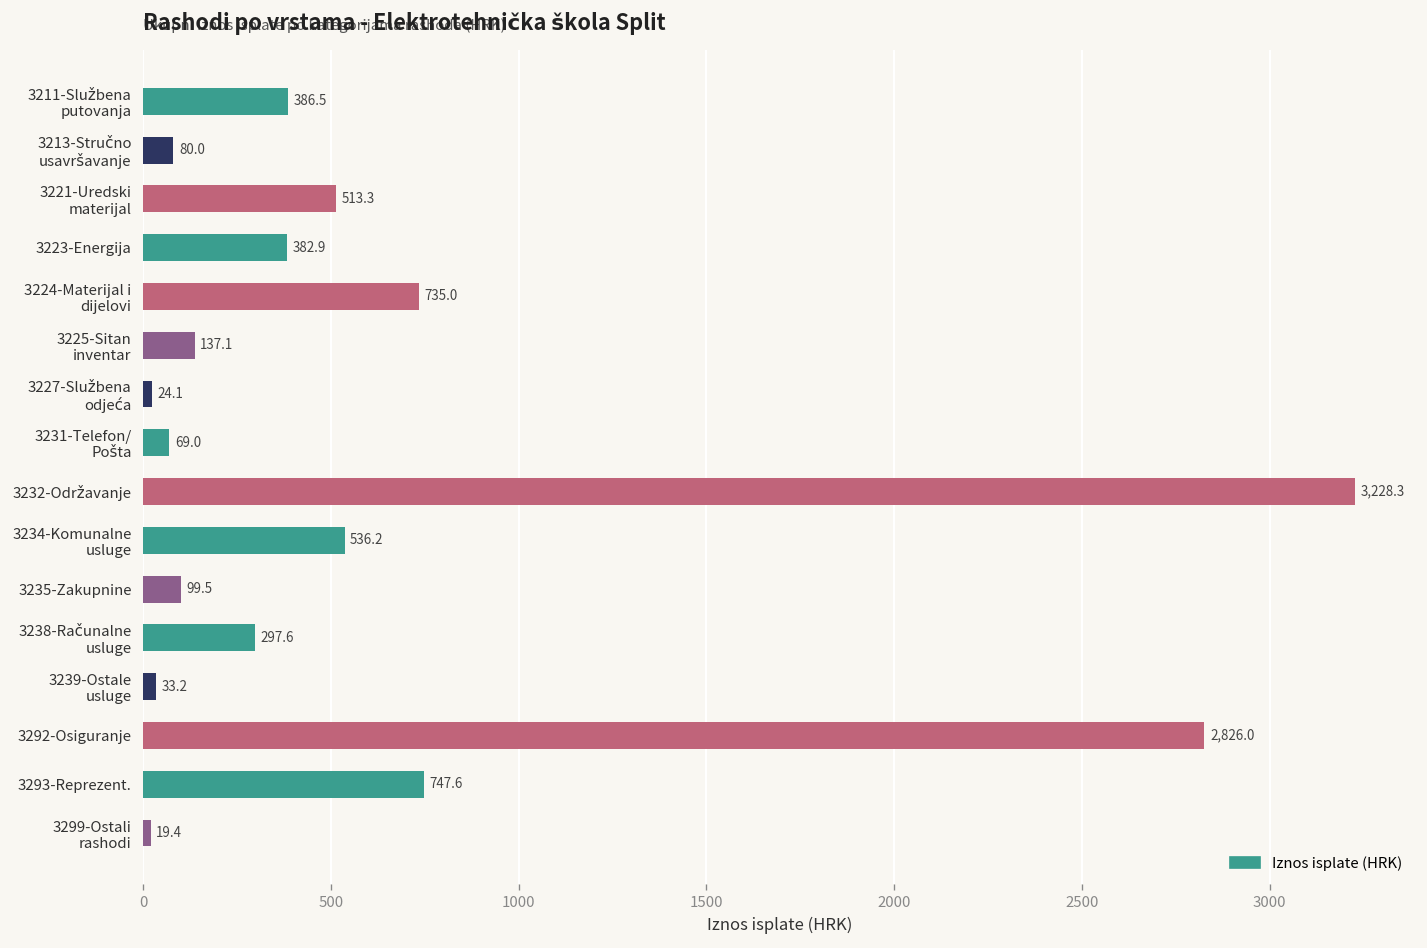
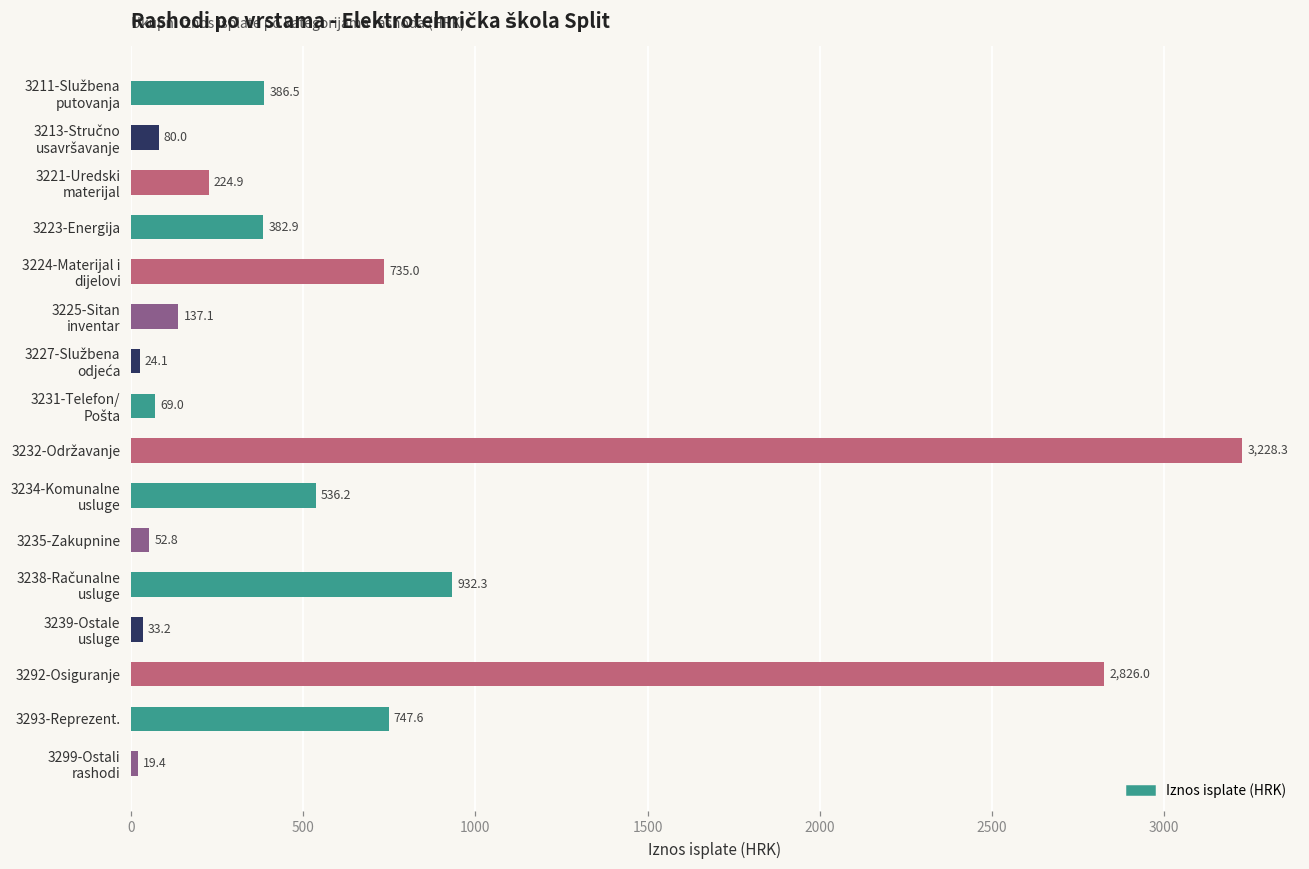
3221-Uredski materijal: 513.3 -> 224.9
3235-Zakupnine: 99.5 -> 52.8
3238-Računalne usluge: 297.6 -> 932.3
